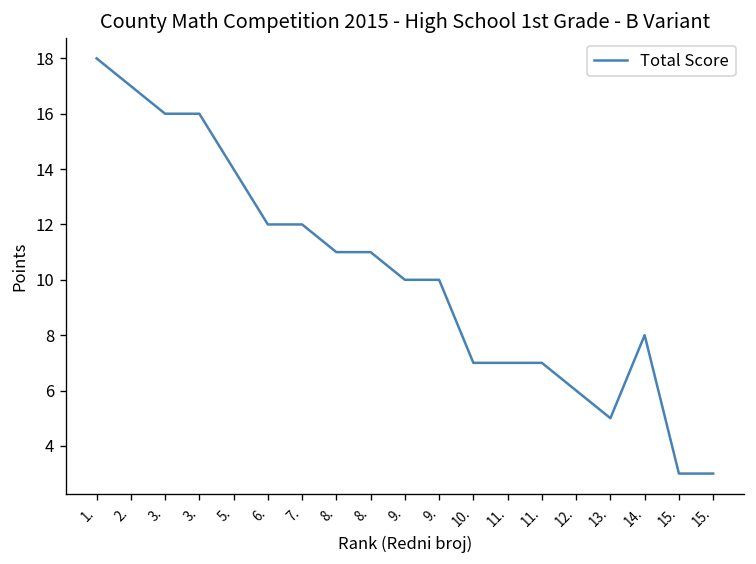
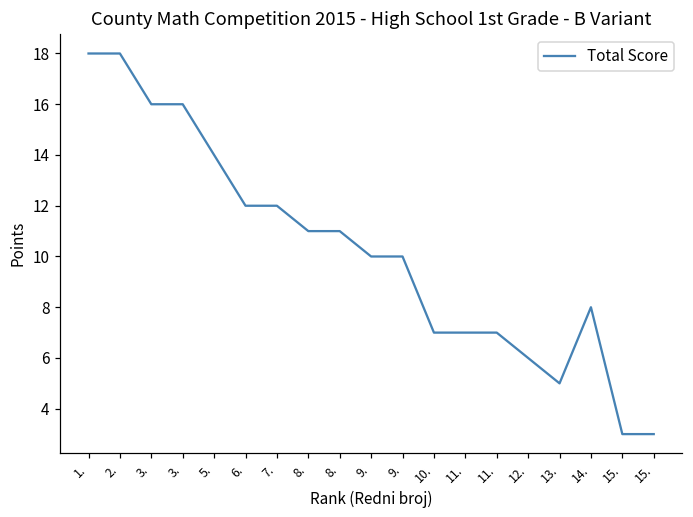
2.: 17 -> 18
